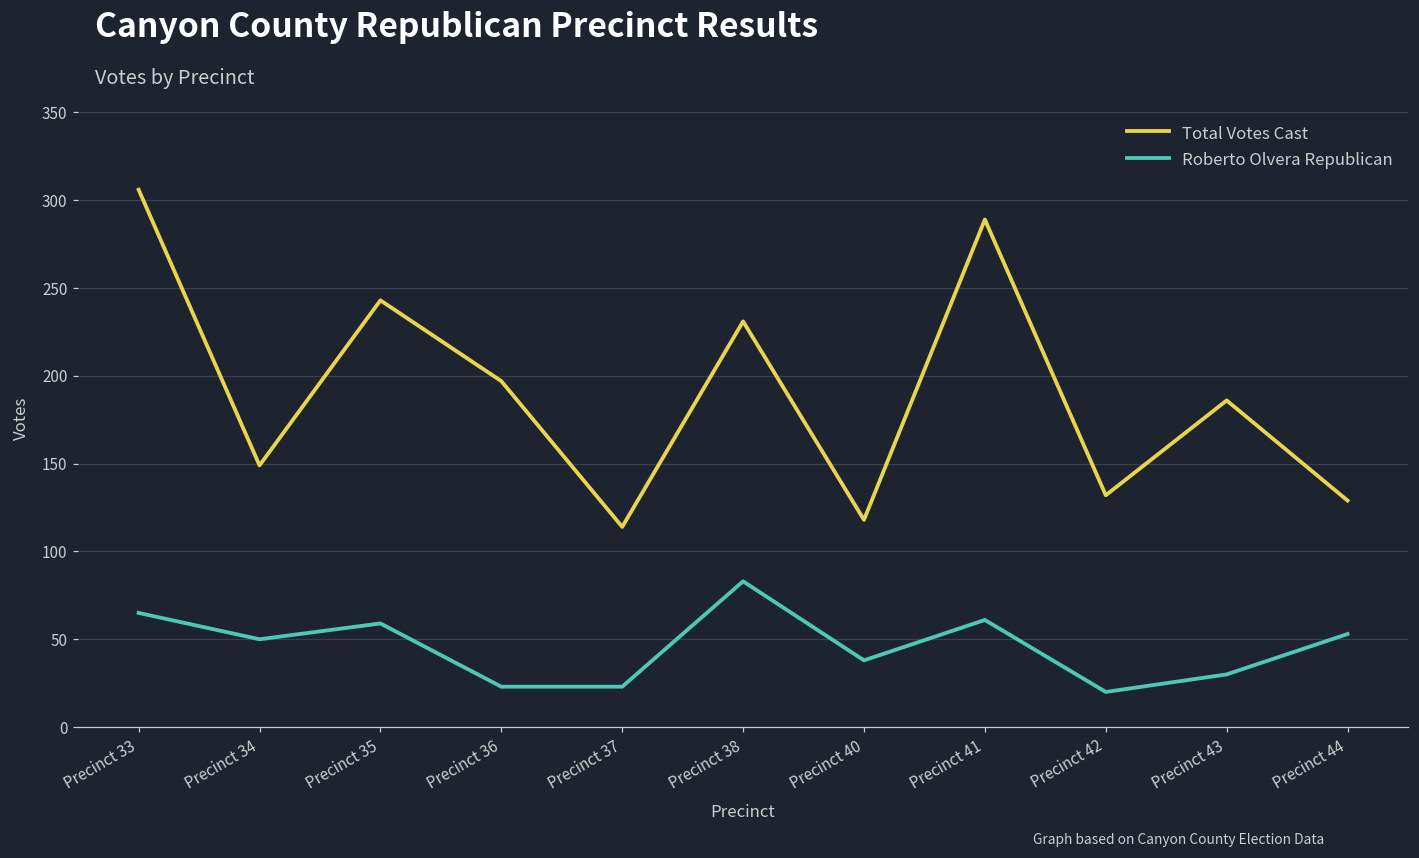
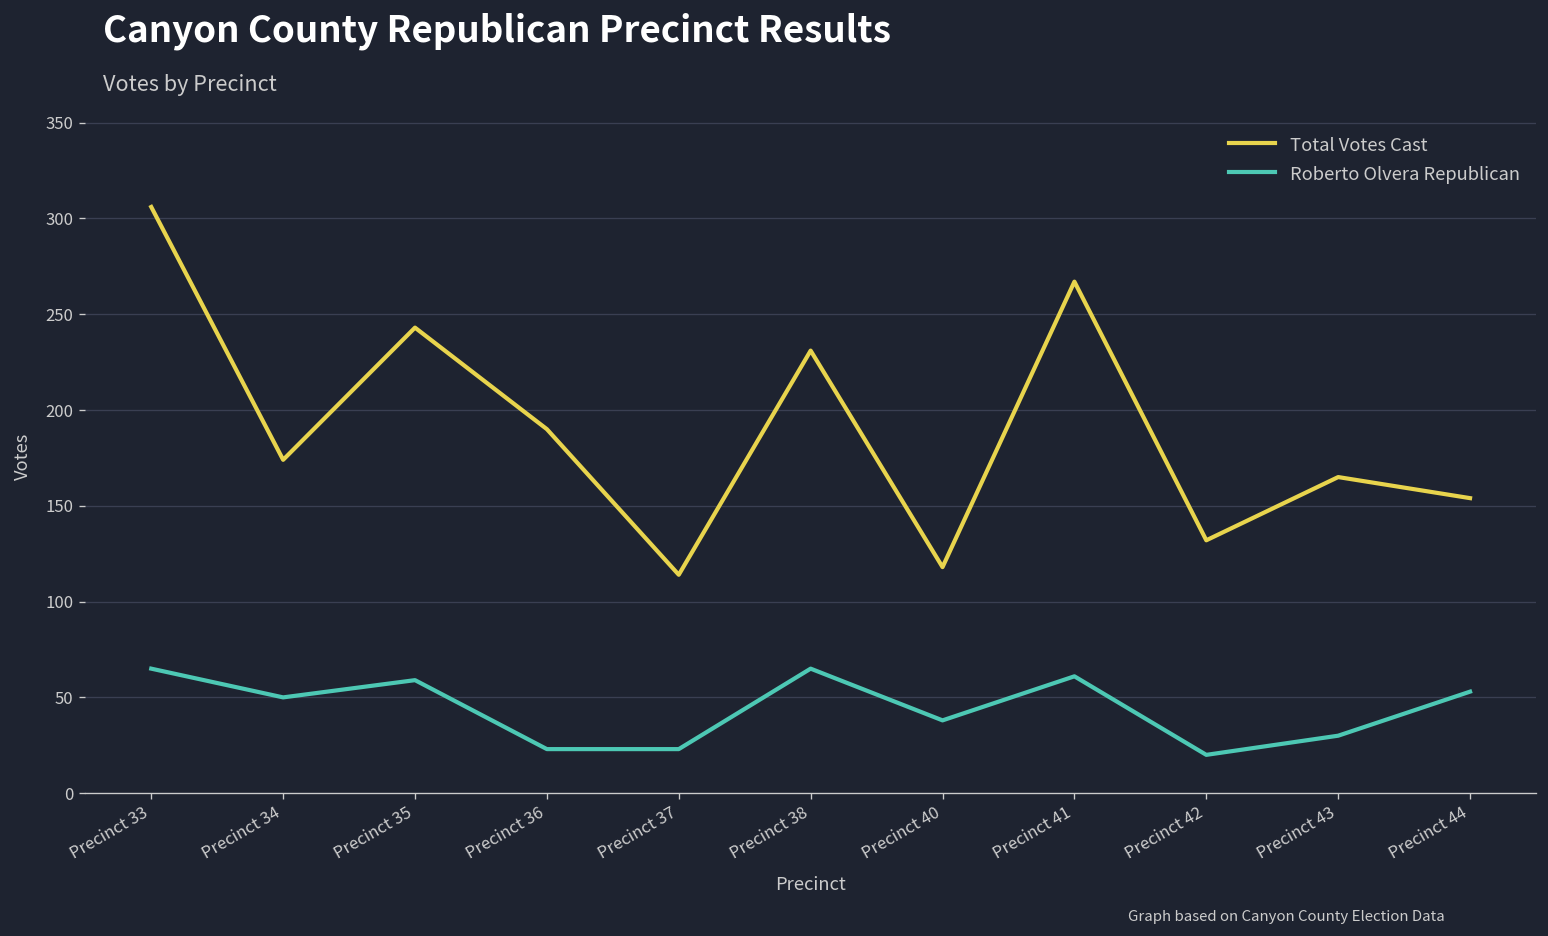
Total Votes Cast, Precinct 34: 149 -> 174
Total Votes Cast, Precinct 36: 197 -> 190
Roberto Olvera Republican, Precinct 38: 83 -> 65
Total Votes Cast, Precinct 41: 289 -> 267
Total Votes Cast, Precinct 43: 186 -> 165
Total Votes Cast, Precinct 44: 129 -> 154
